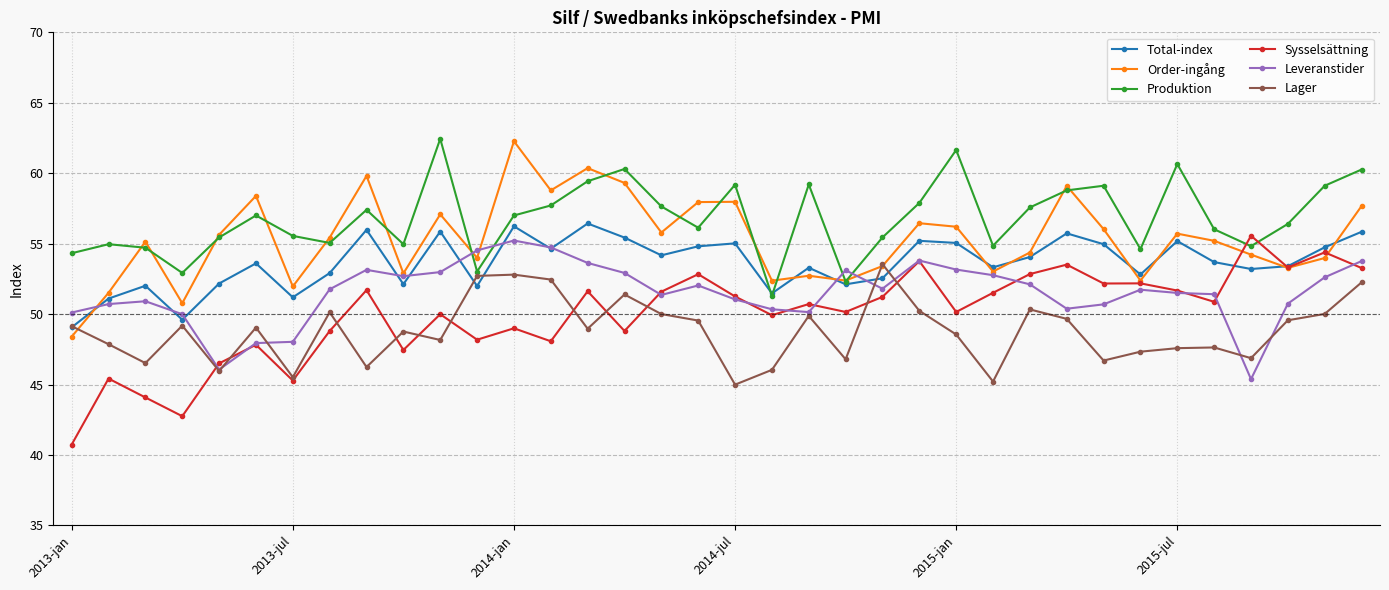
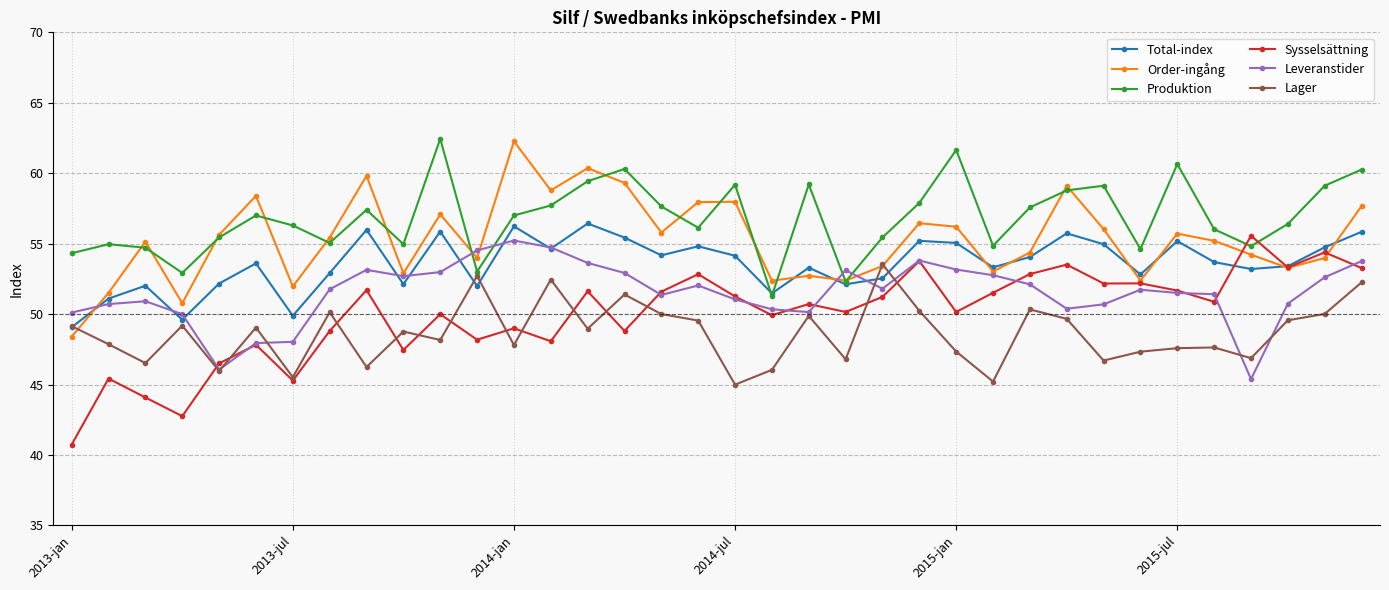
Total-index, 2013-jul: 51.2 -> 49.9
Produktion, 2013-jul: 55.6 -> 56.3
Lager, 2014-jan: 52.8 -> 47.8
Total-index, 2014-jul: 55.0 -> 54.1
Lager, 2015-jan: 48.6 -> 47.3
